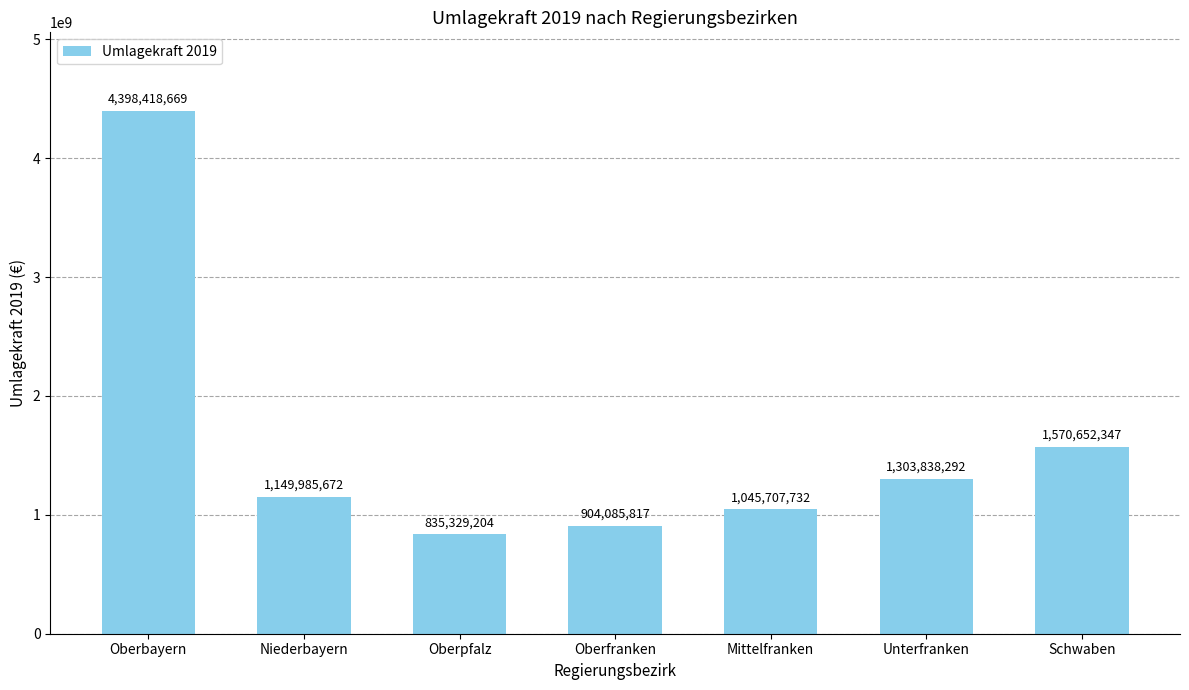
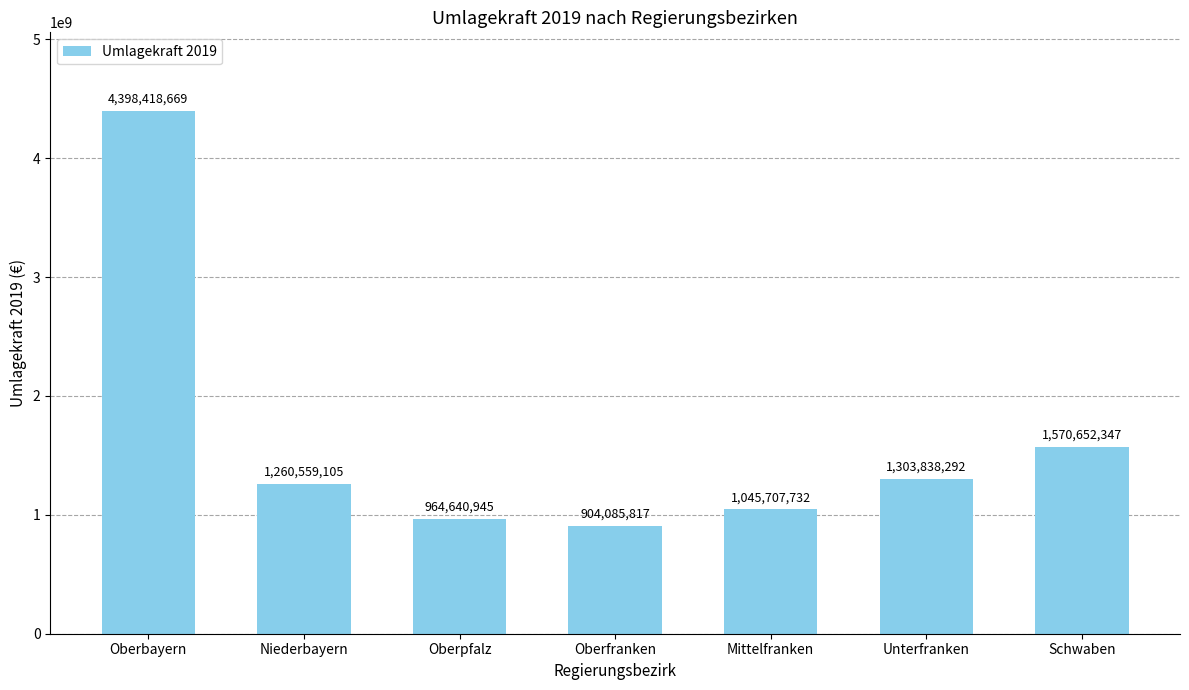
Niederbayern: 1,149,985,672 -> 1,260,559,105
Oberpfalz: 835,329,204 -> 964,640,945
